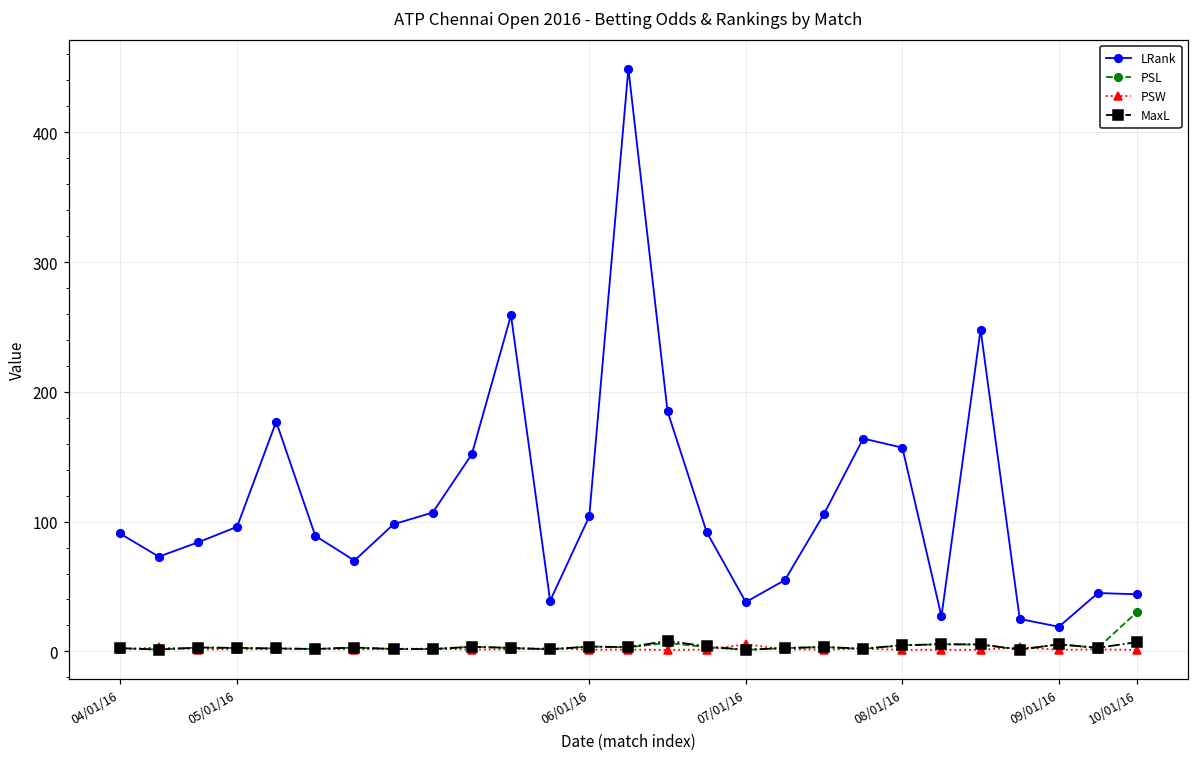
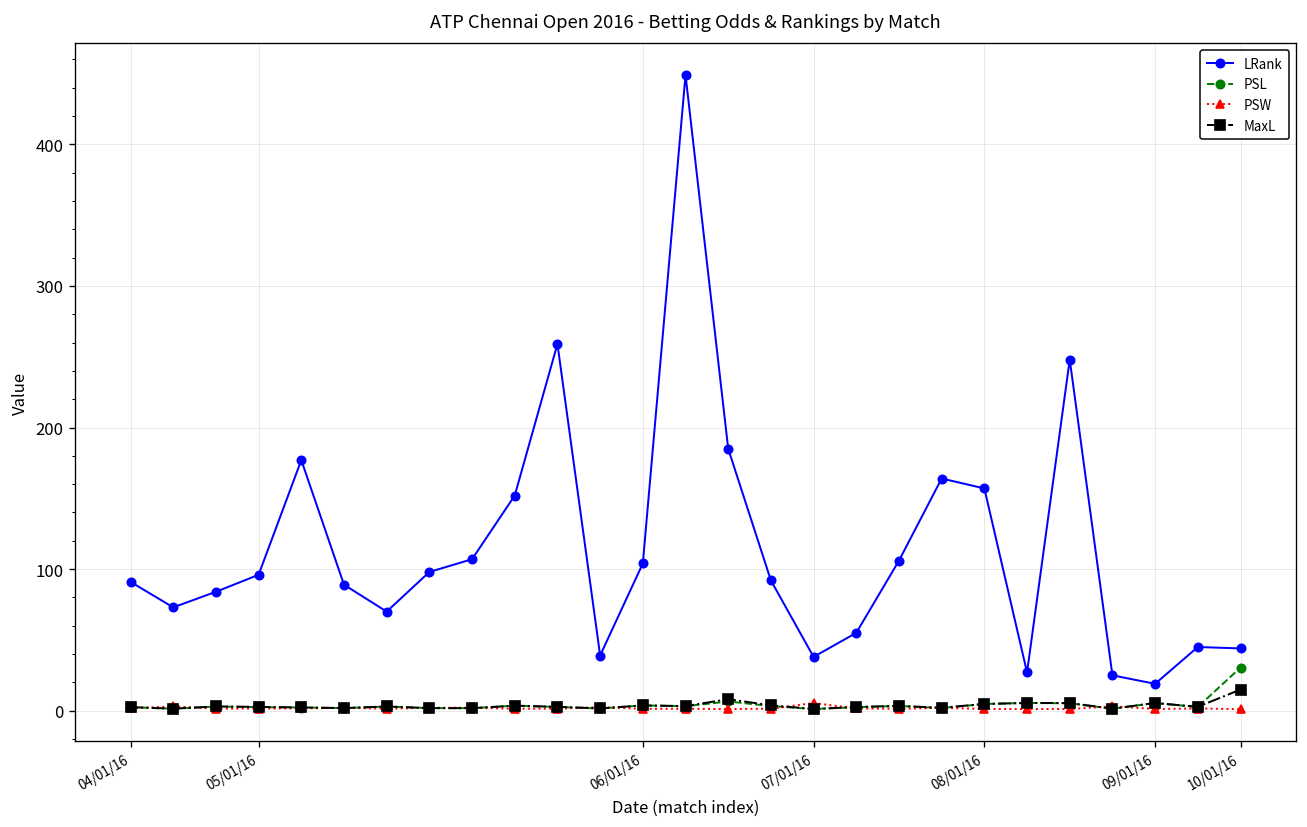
MaxL, 10/01/16: 7 -> 15
